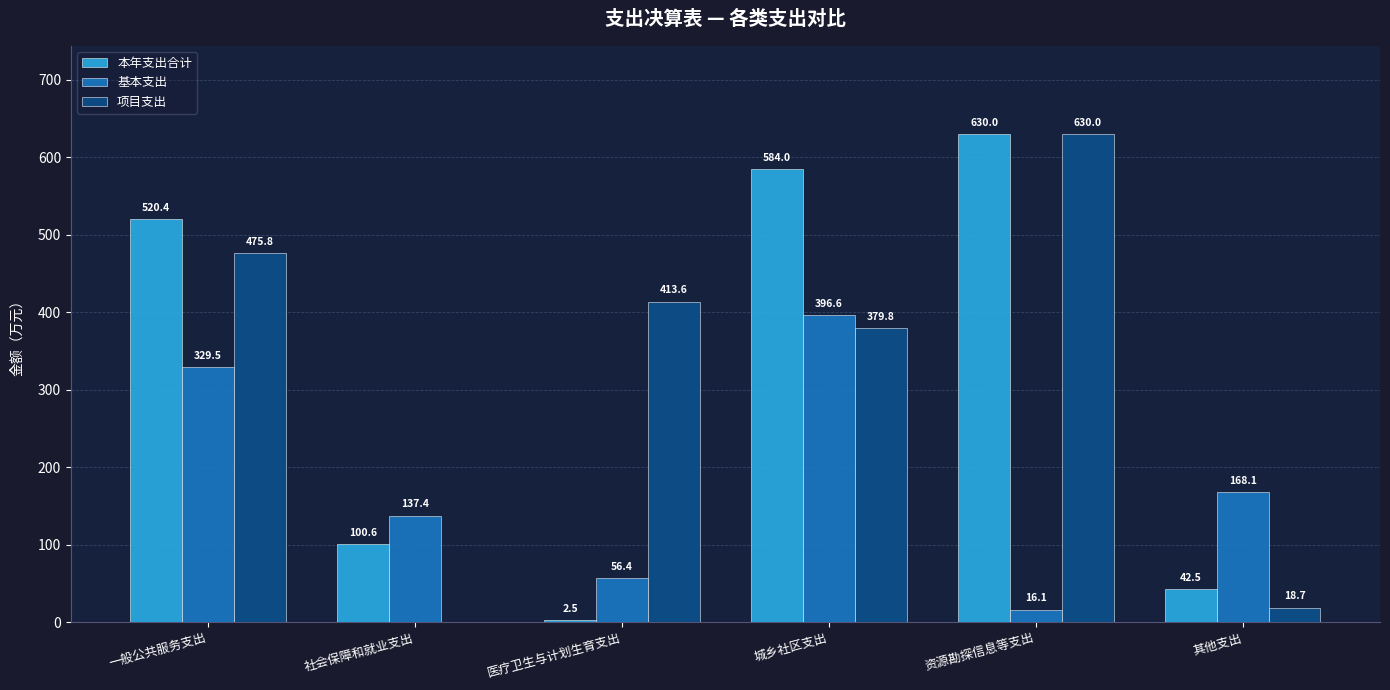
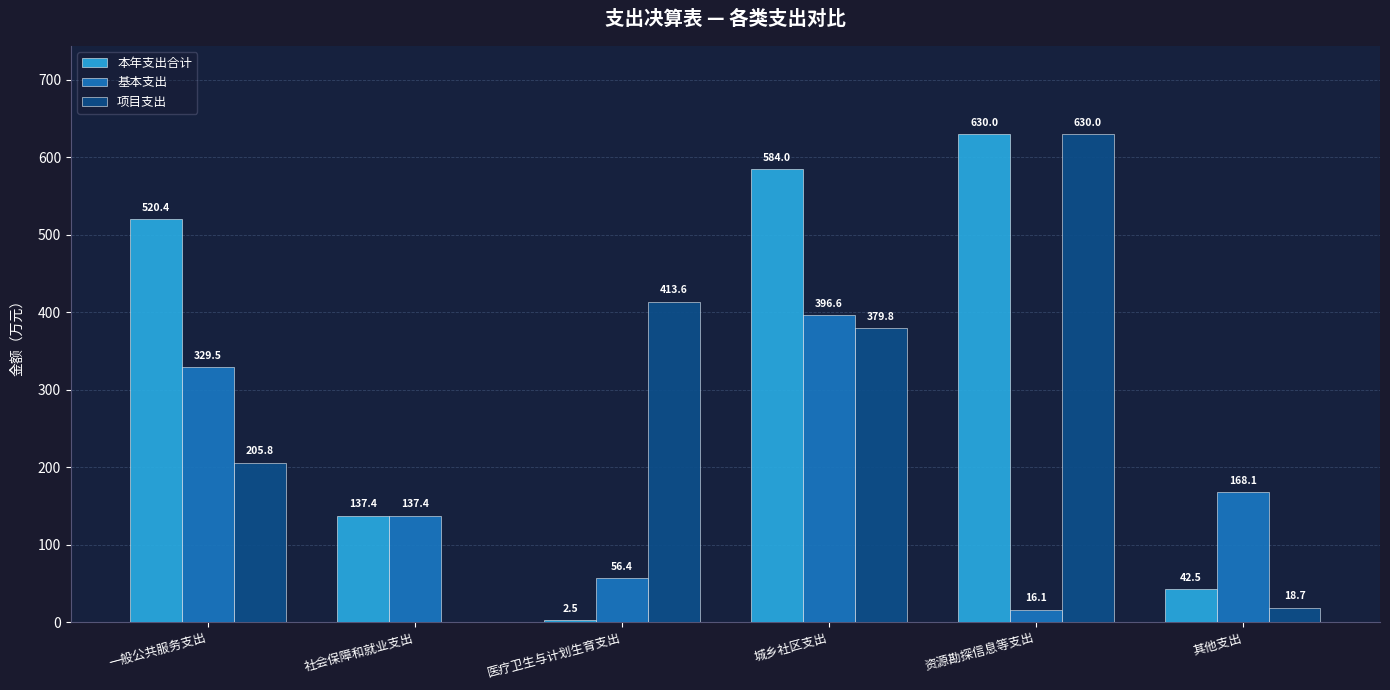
项目支出, 一般公共服务支出: 475.8 -> 205.8
本年支出合计, 社会保障和就业支出: 100.6 -> 137.4
